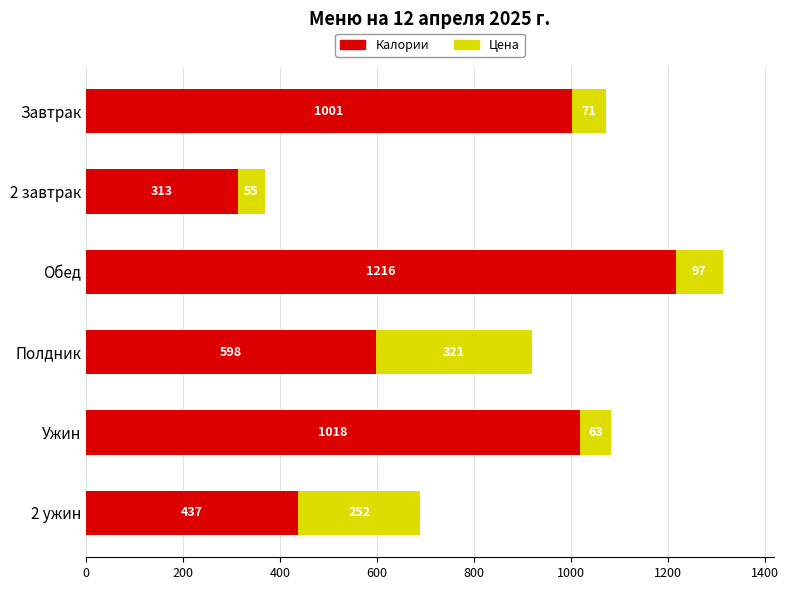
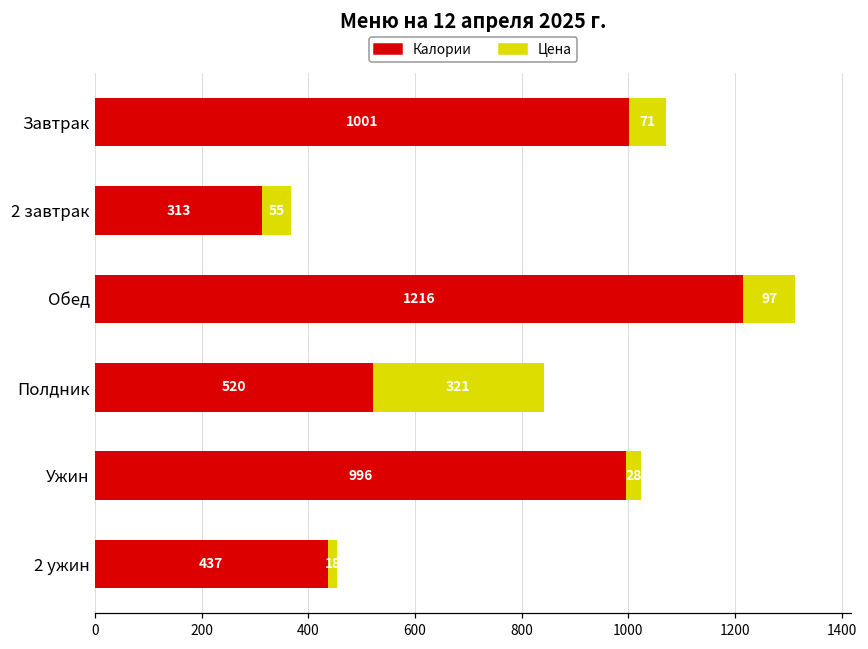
Калории, Полдник: 598 -> 520
Калории, Ужин: 1018 -> 996
Цена, Ужин: 63 -> 28
Цена, 2 ужин: 252 -> 18
